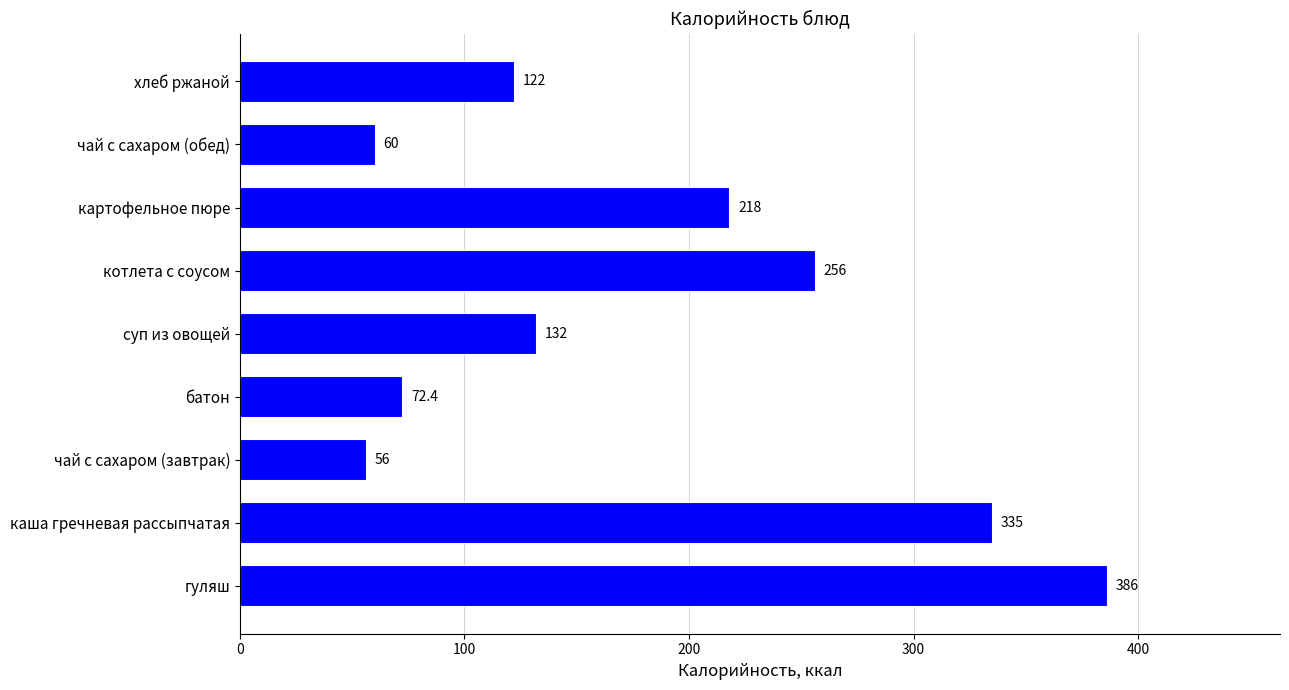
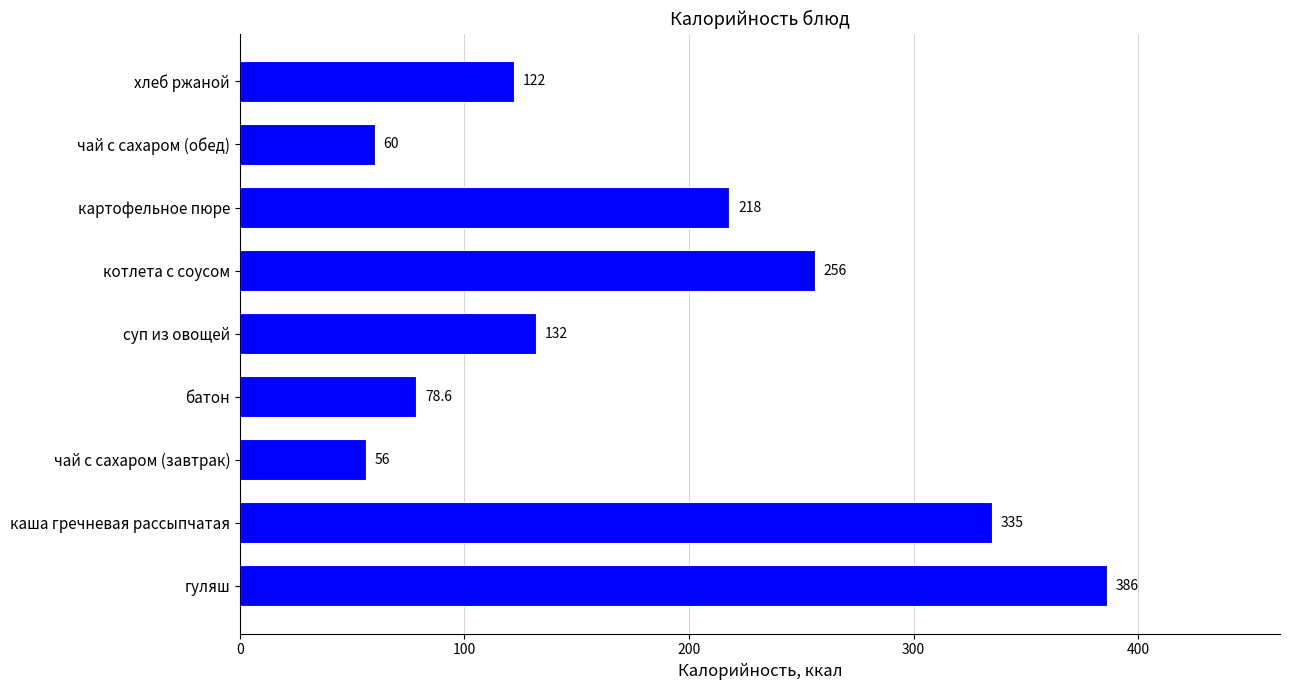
батон: 72.4 -> 78.6
